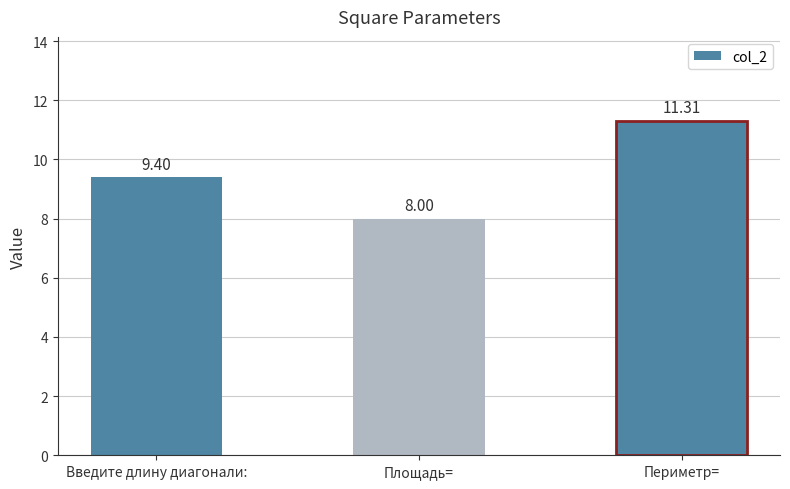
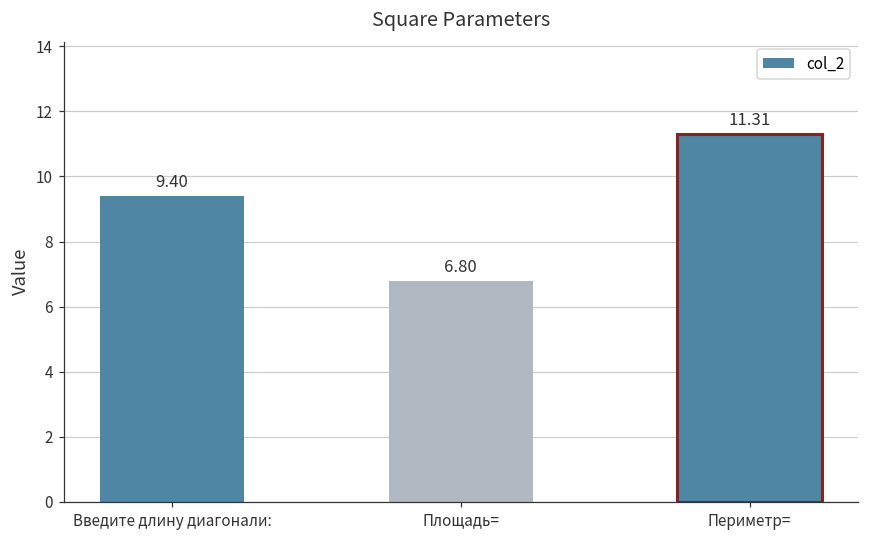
Площадь=: 8.00 -> 6.80
